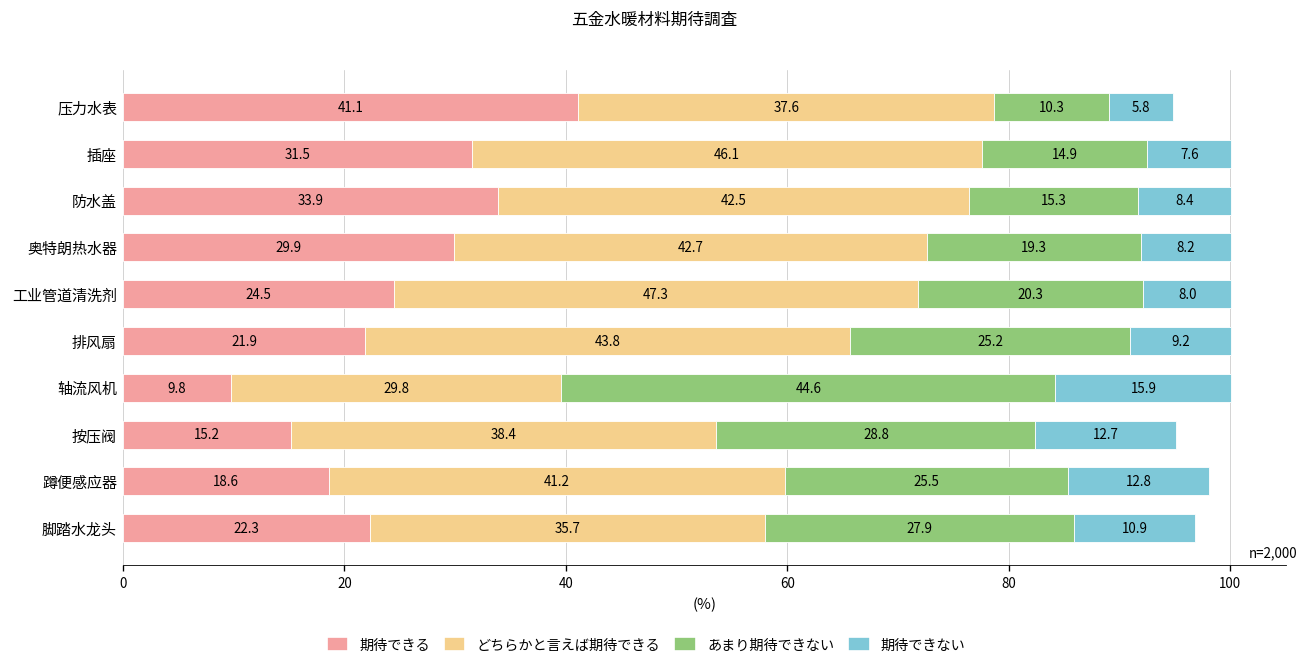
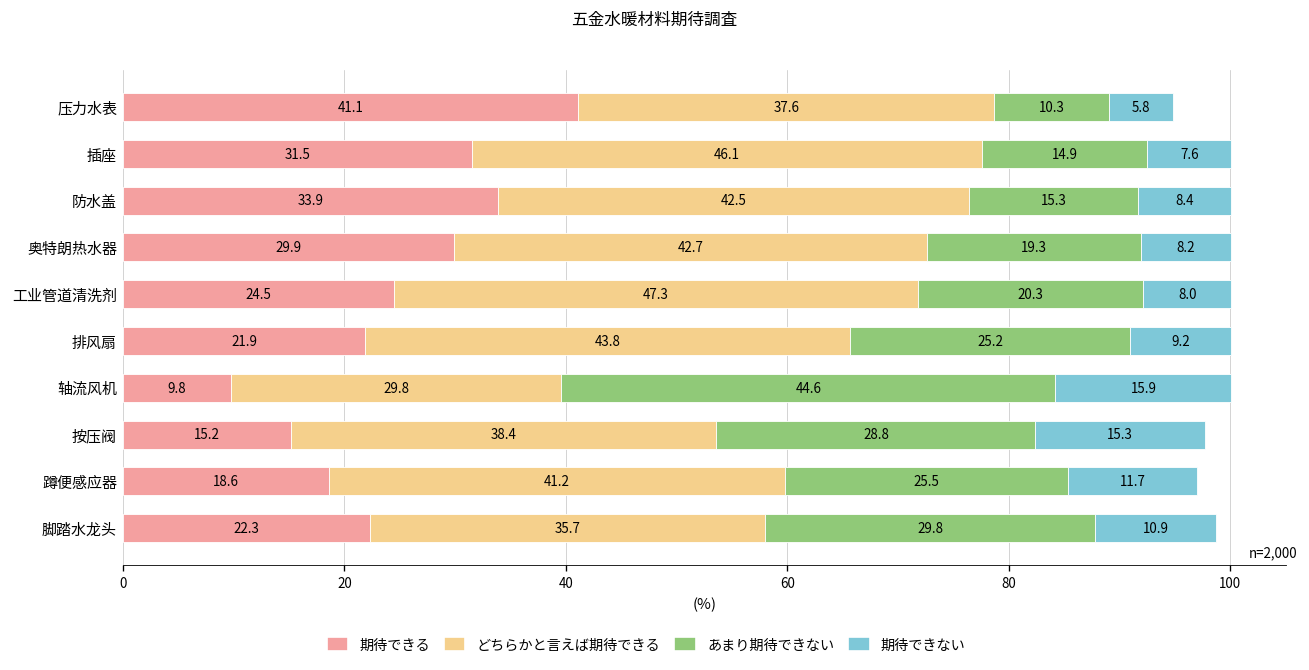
期待できない, 按压阀: 12.7 -> 15.3
期待できない, 蹲便感应器: 12.8 -> 11.7
あまり期待できない, 脚踏水龙头: 27.9 -> 29.8
